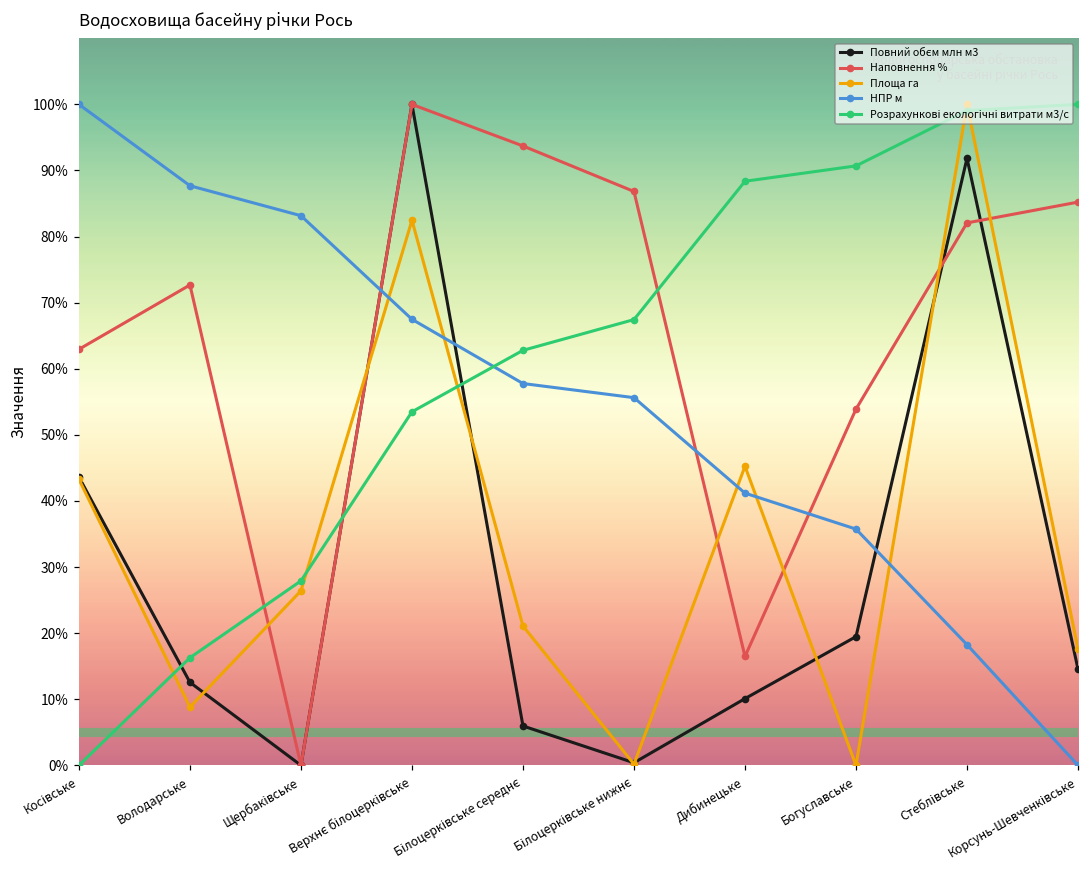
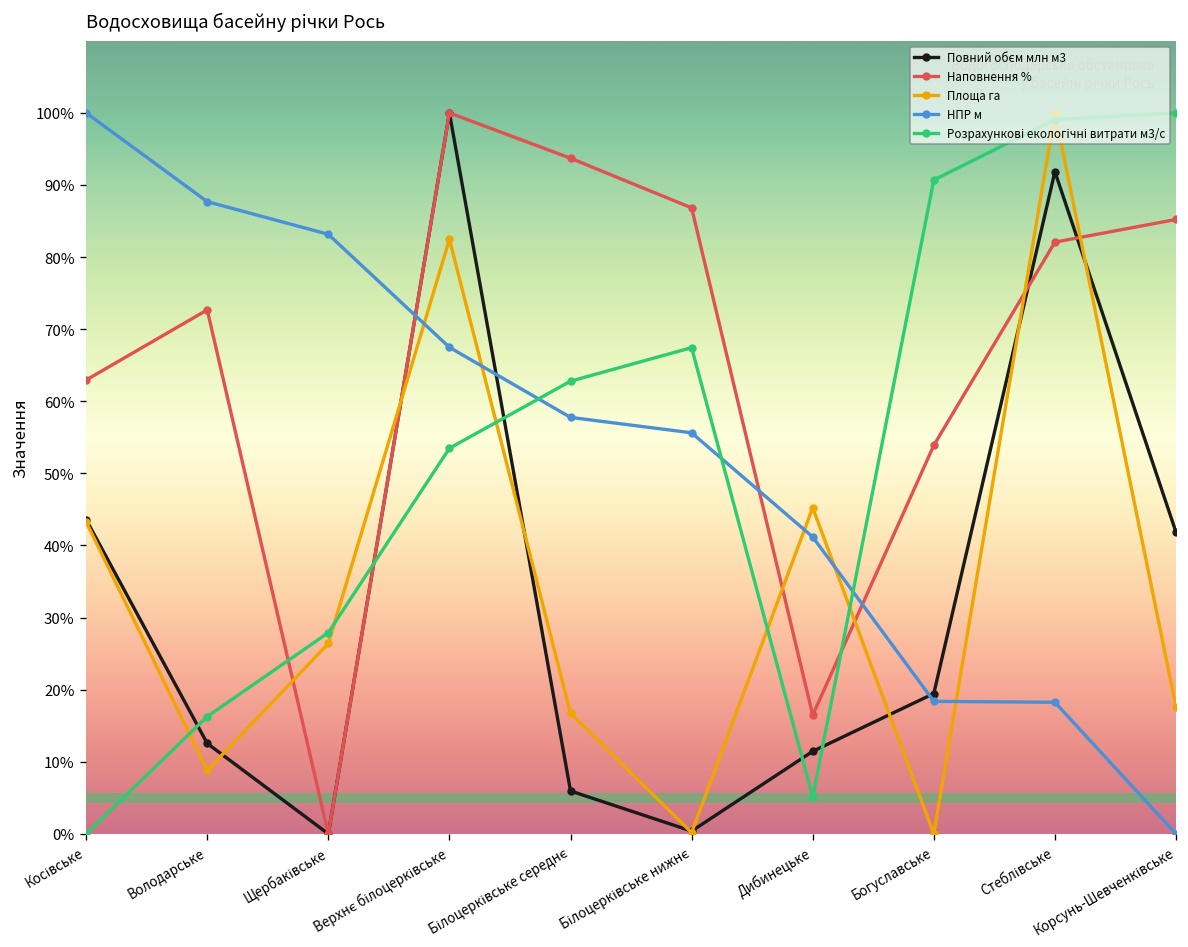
Площа га, Білоцерківське середнє: 21% -> 17%
Повний обєм млн м3, Дибинецьке: 10% -> 11%
Розрахункові екологічні витрати м3/с, Дибинецьке: 88% -> 5%
НПР м, Богуславське: 36% -> 18%
Повний обєм млн м3, Корсунь-Шевченківське: 15% -> 42%
